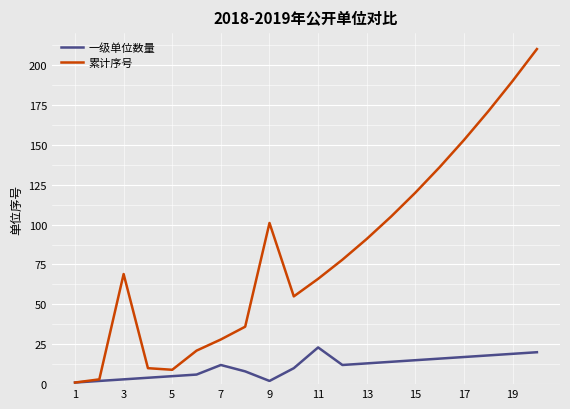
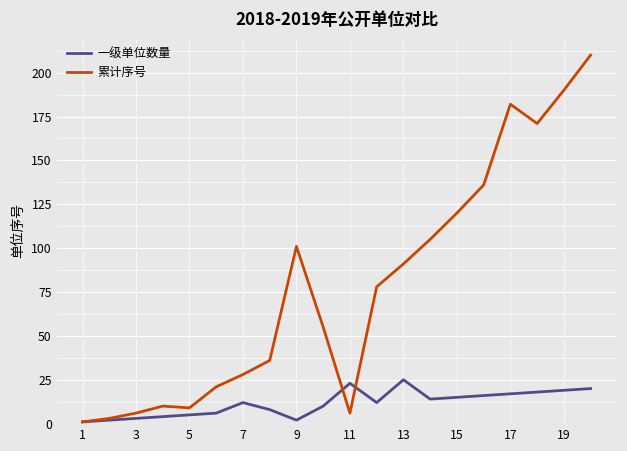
累计序号, 3: 69 -> 6
累计序号, 11: 66 -> 6
一级单位数量, 13: 13 -> 25
累计序号, 17: 153 -> 182
